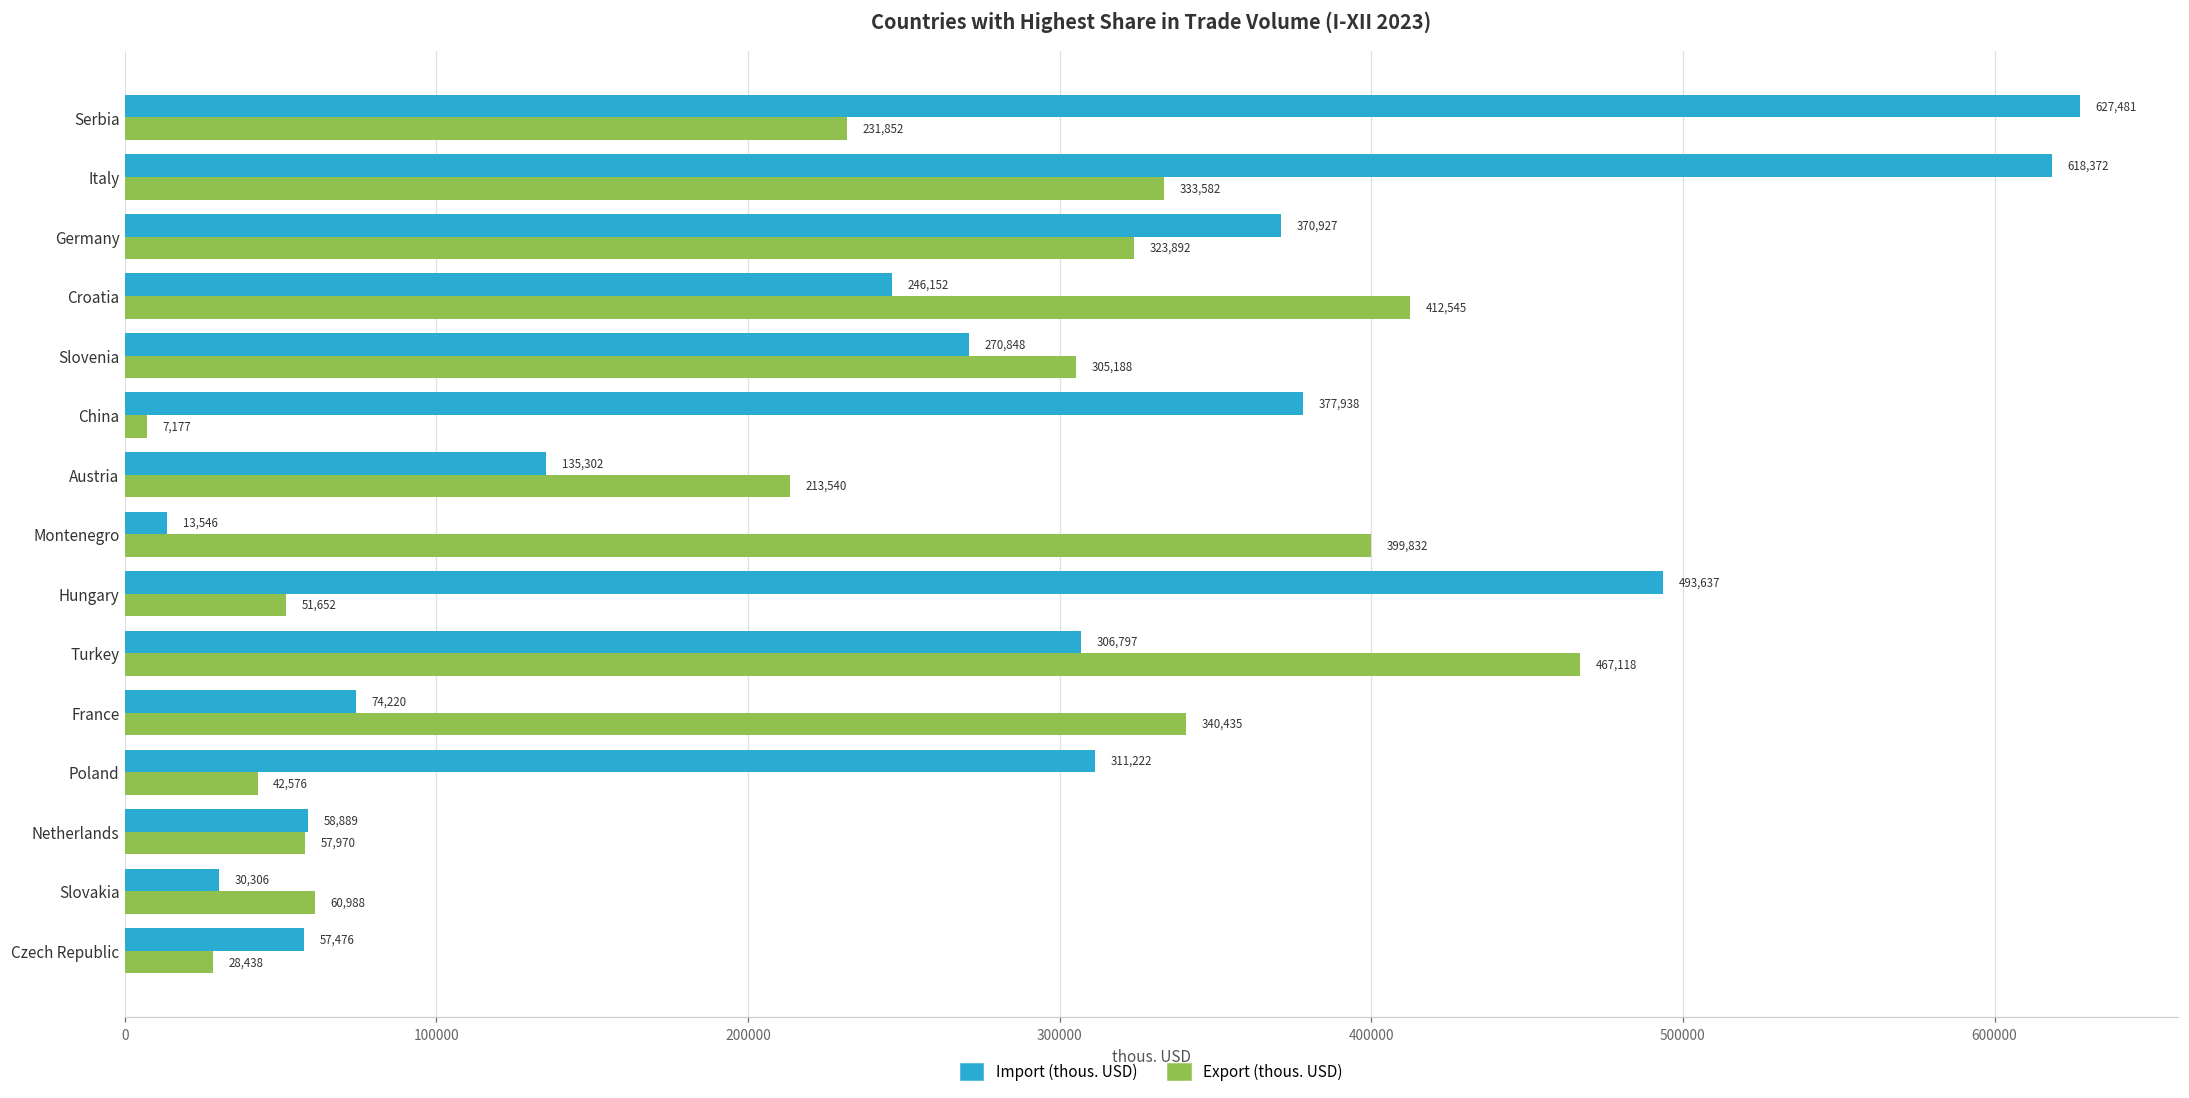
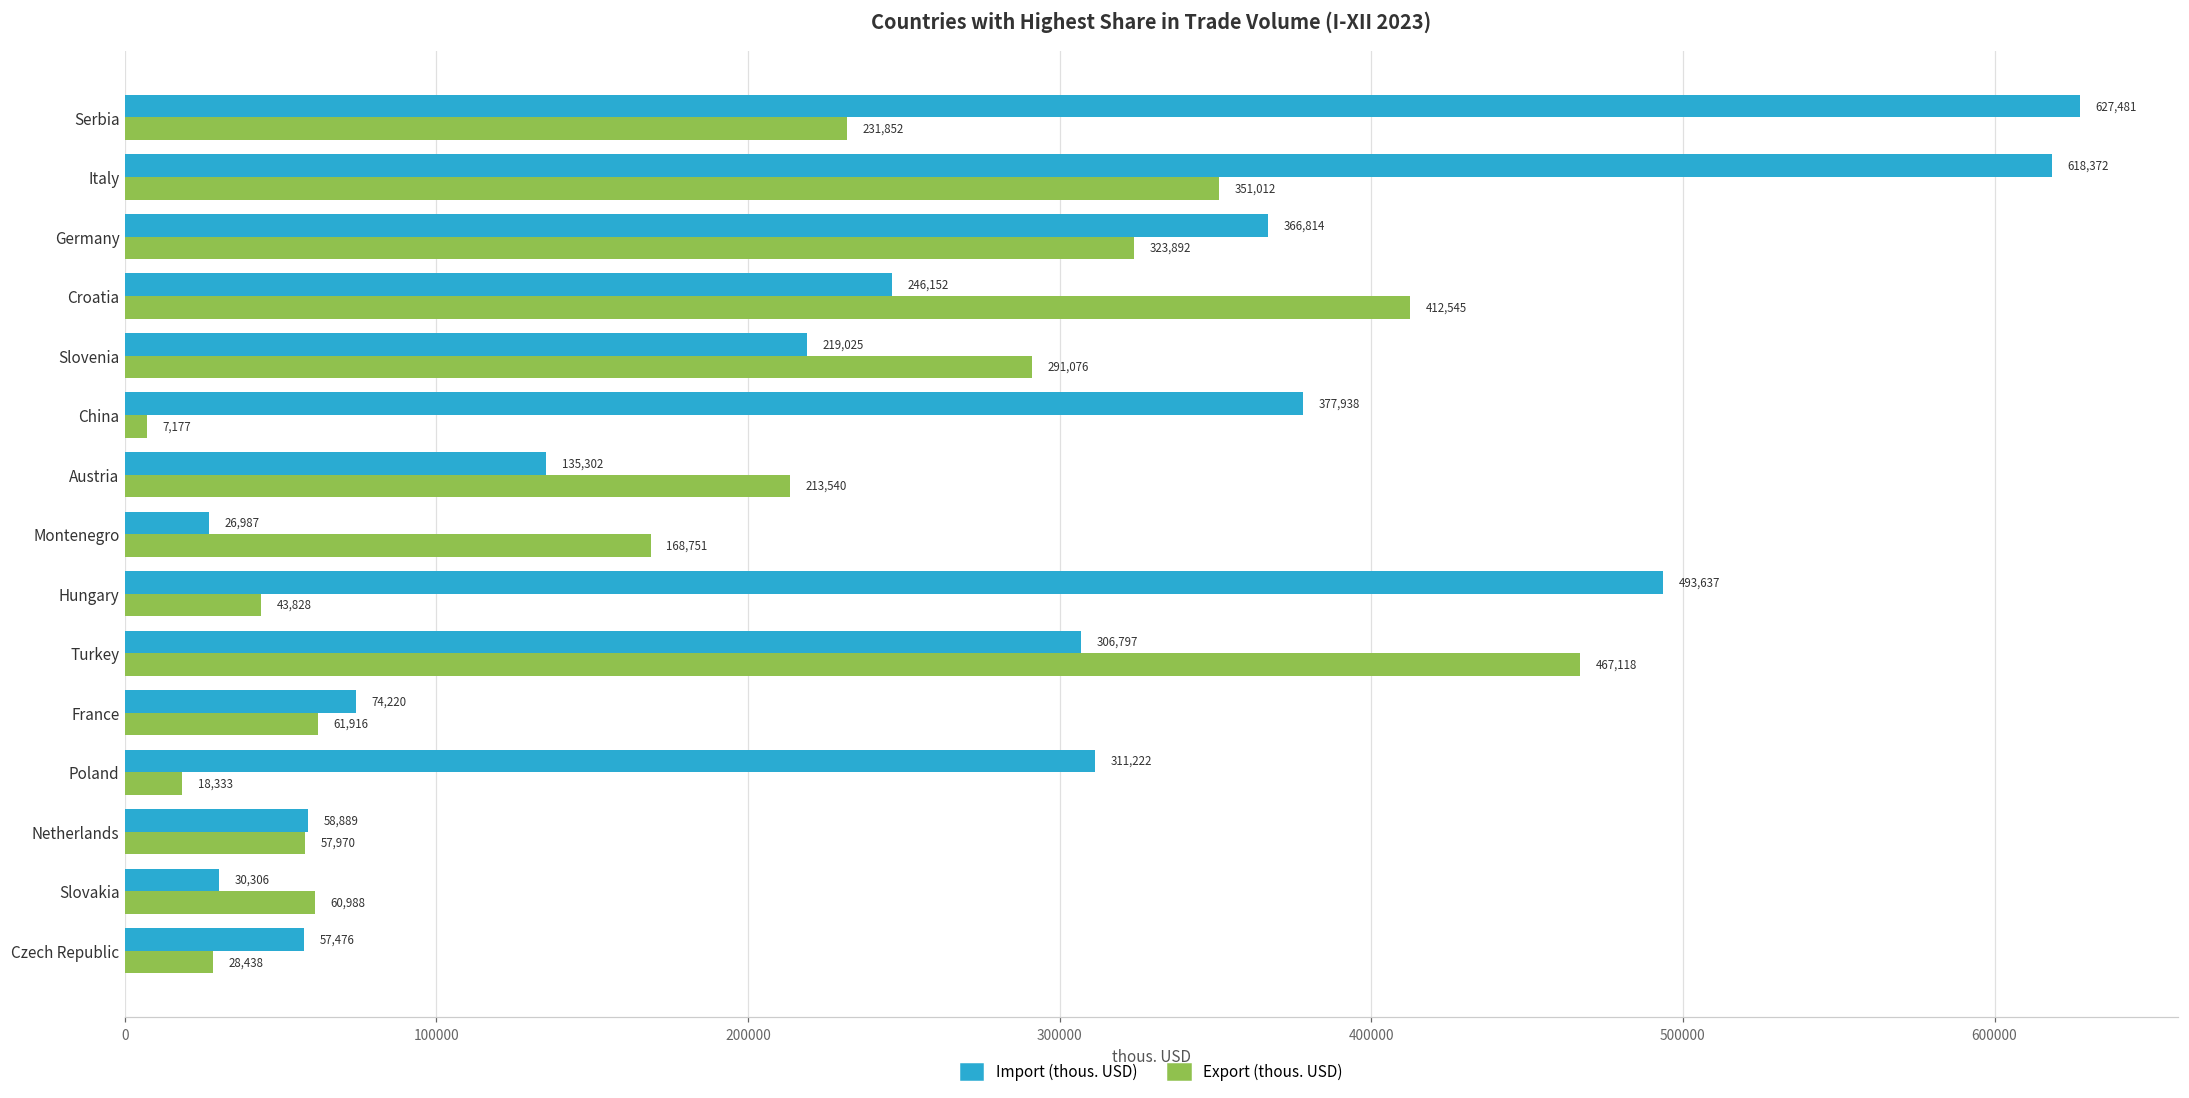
Export (thous. USD), Italy: 333,582 -> 351,012
Import (thous. USD), Germany: 370,927 -> 366,814
Import (thous. USD), Slovenia: 270,848 -> 219,025
Export (thous. USD), Slovenia: 305,188 -> 291,076
Import (thous. USD), Montenegro: 13,546 -> 26,987
Export (thous. USD), Montenegro: 399,832 -> 168,751
Export (thous. USD), Hungary: 51,652 -> 43,828
Export (thous. USD), France: 340,435 -> 61,916
Export (thous. USD), Poland: 42,576 -> 18,333
